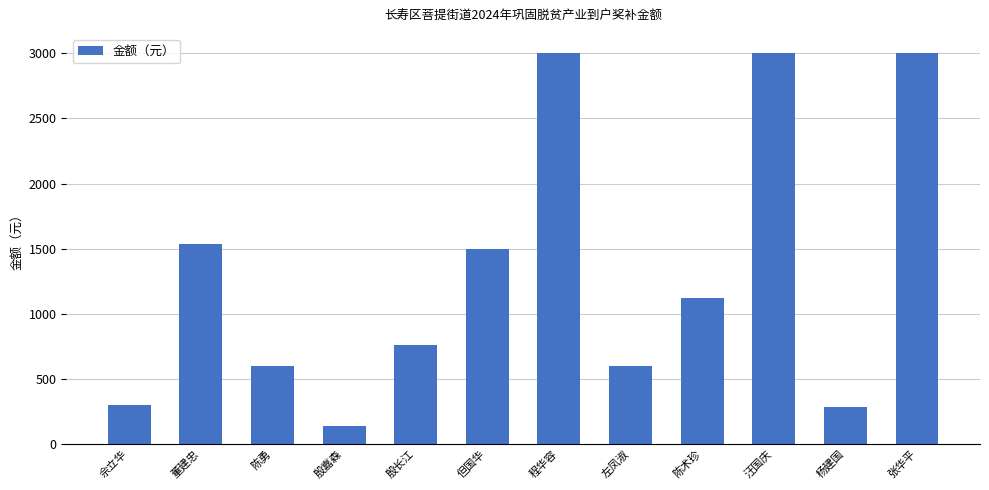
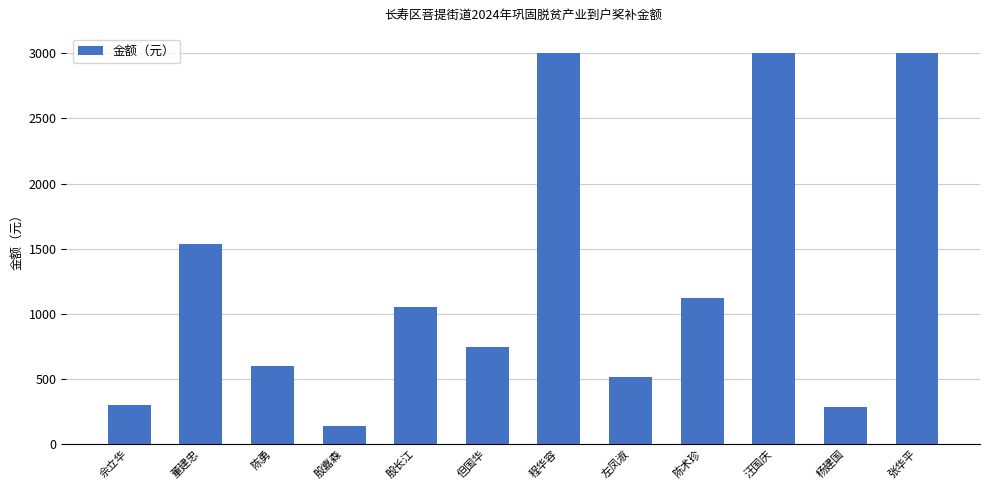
殷长江: 760 -> 1050
但国华: 1500 -> 750
左凤淑: 600 -> 520
